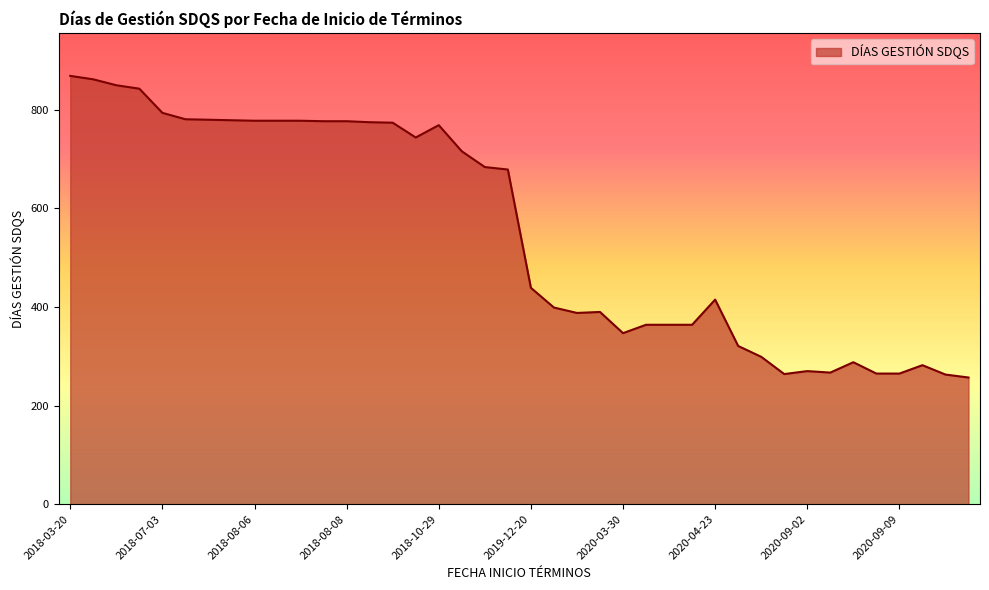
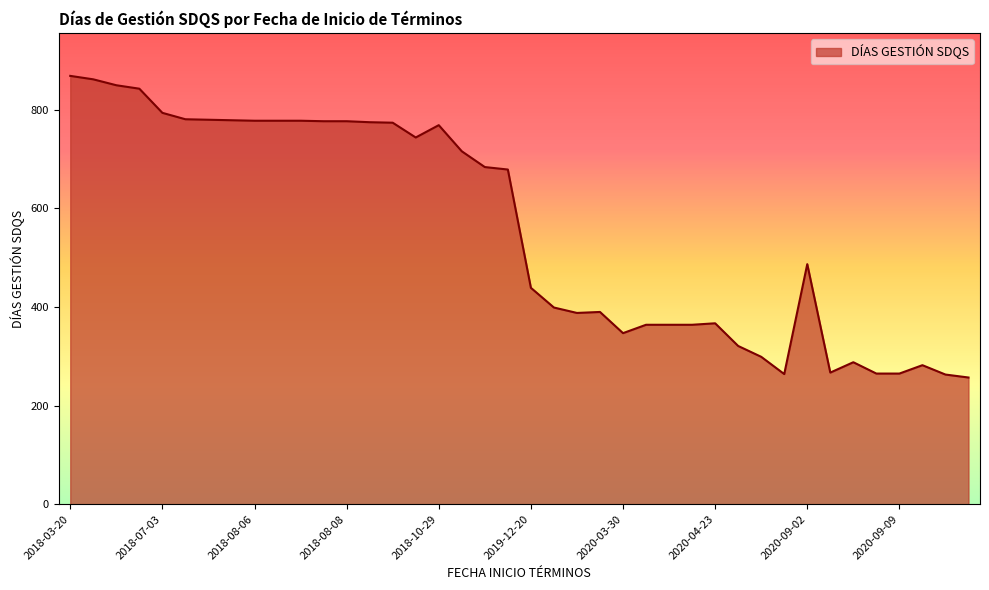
2020-04-23: 420 -> 370
2020-09-02: 270 -> 490
